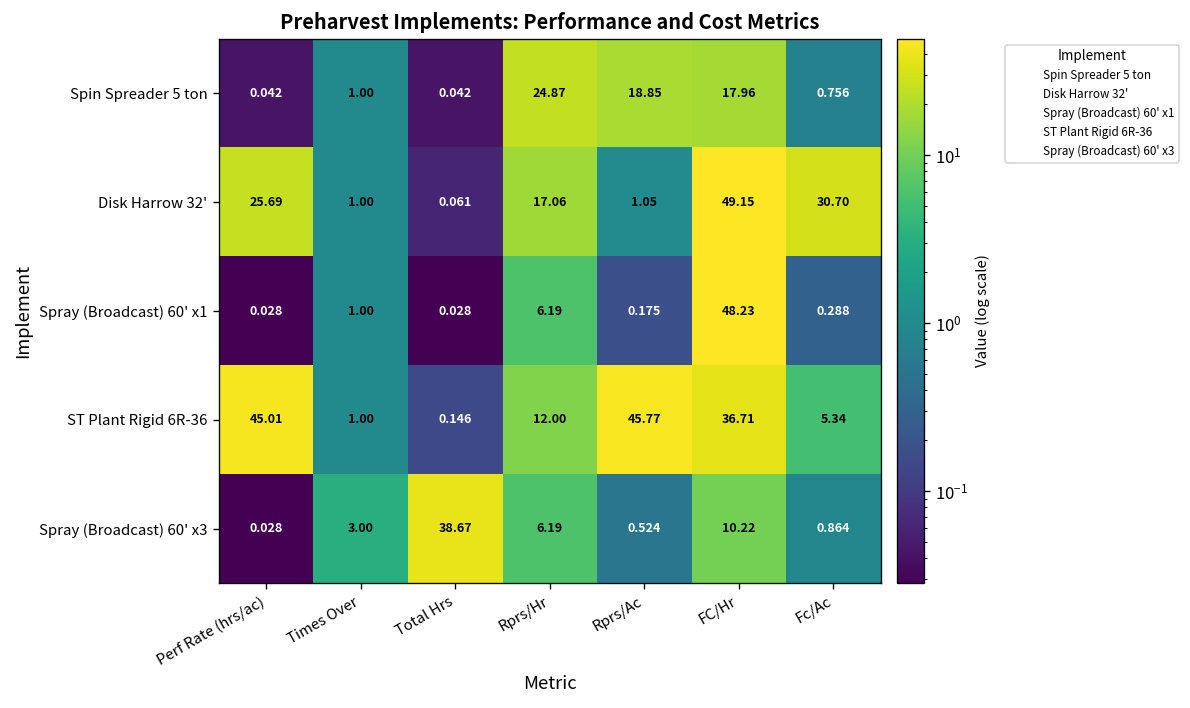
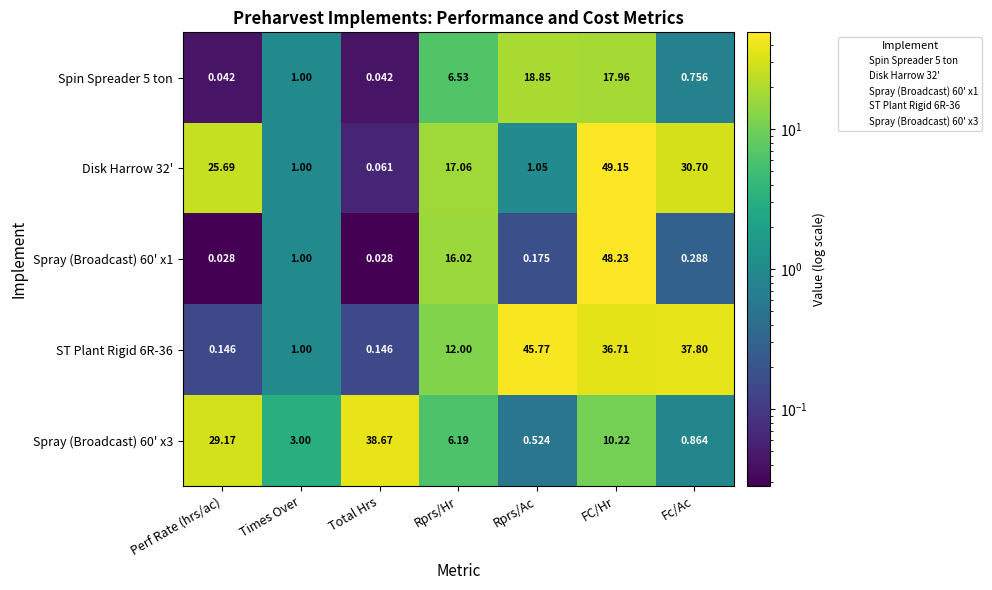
Spin Spreader 5 ton, Rprs/Hr: 24.87 -> 6.53
Spray (Broadcast) 60' x1, Rprs/Hr: 6.19 -> 16.02
ST Plant Rigid 6R-36, Perf Rate (hrs/ac): 45.01 -> 0.146
ST Plant Rigid 6R-36, Fc/Ac: 5.34 -> 37.80
Spray (Broadcast) 60' x3, Perf Rate (hrs/ac): 0.028 -> 29.17
